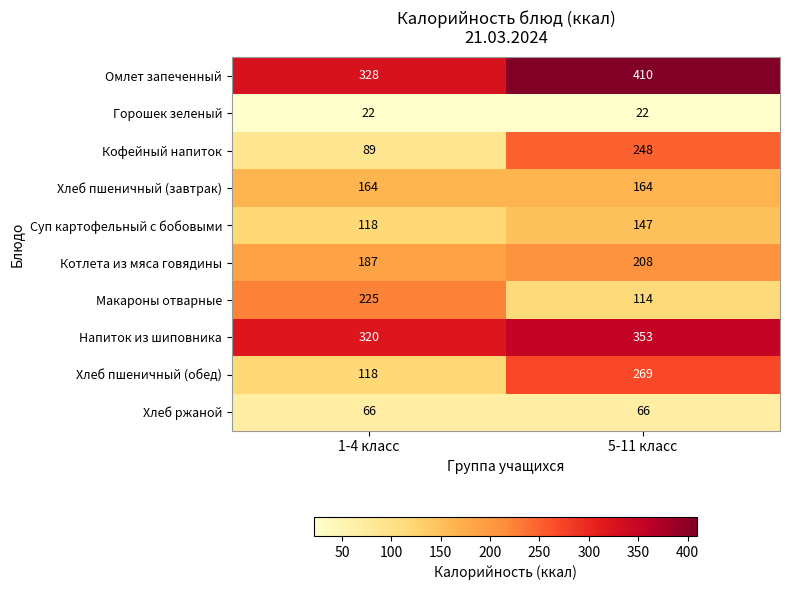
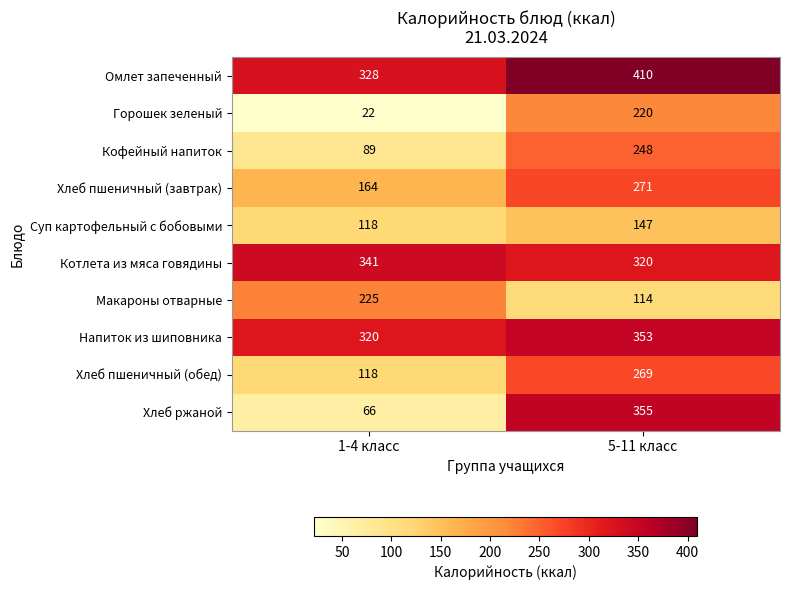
Горошек зеленый, 5-11 класс: 22 -> 220
Хлеб пшеничный (завтрак), 5-11 класс: 164 -> 271
Котлета из мяса говядины, 1-4 класс: 187 -> 341
Котлета из мяса говядины, 5-11 класс: 208 -> 320
Хлеб ржаной, 5-11 класс: 66 -> 355
